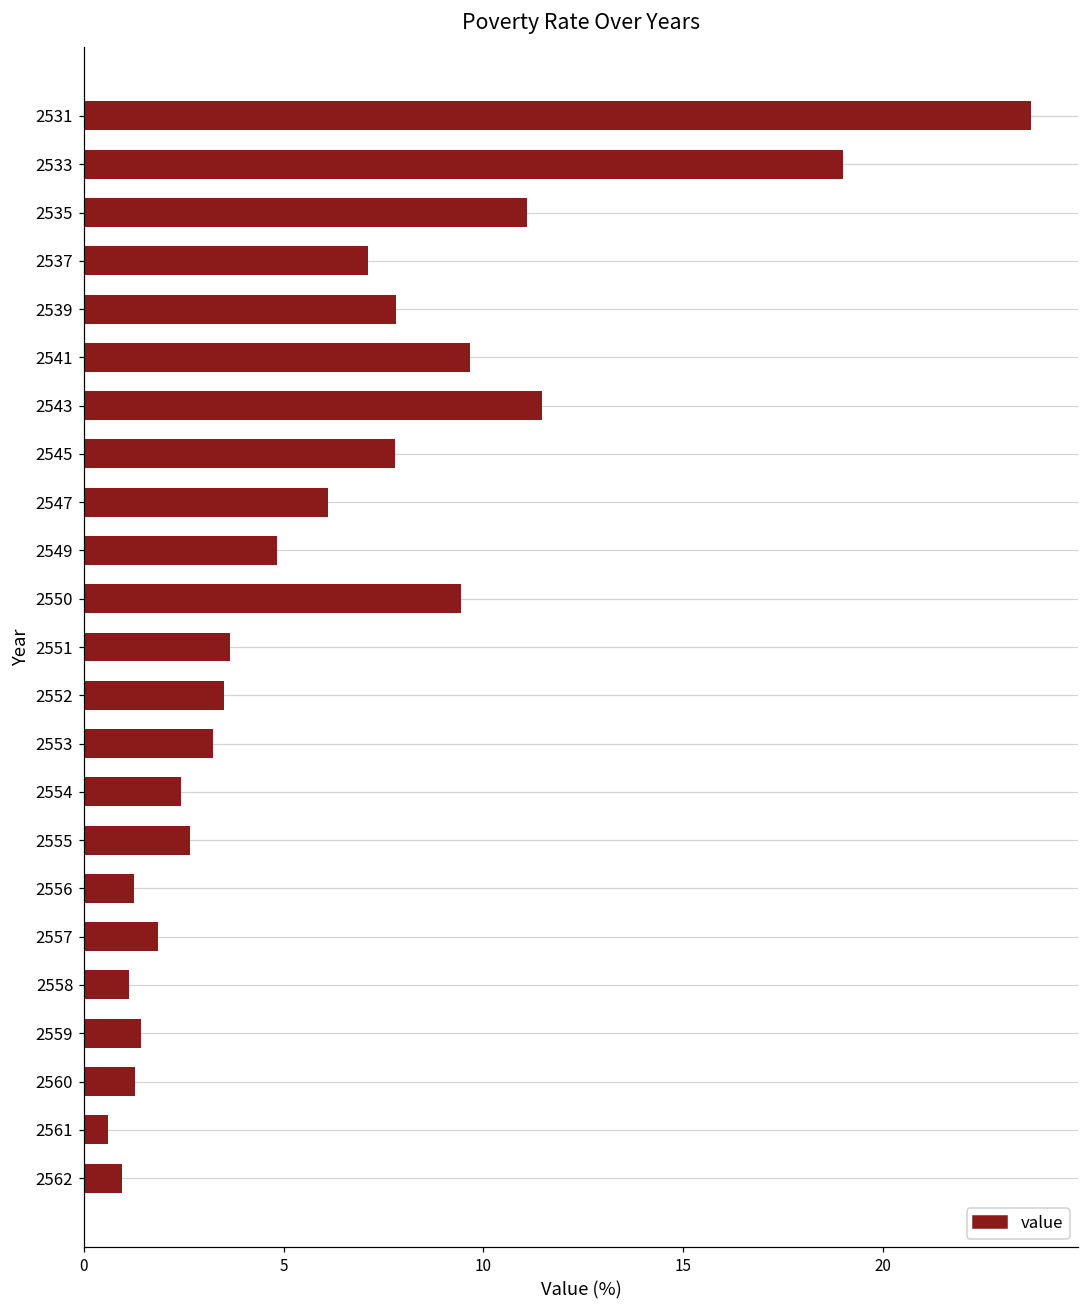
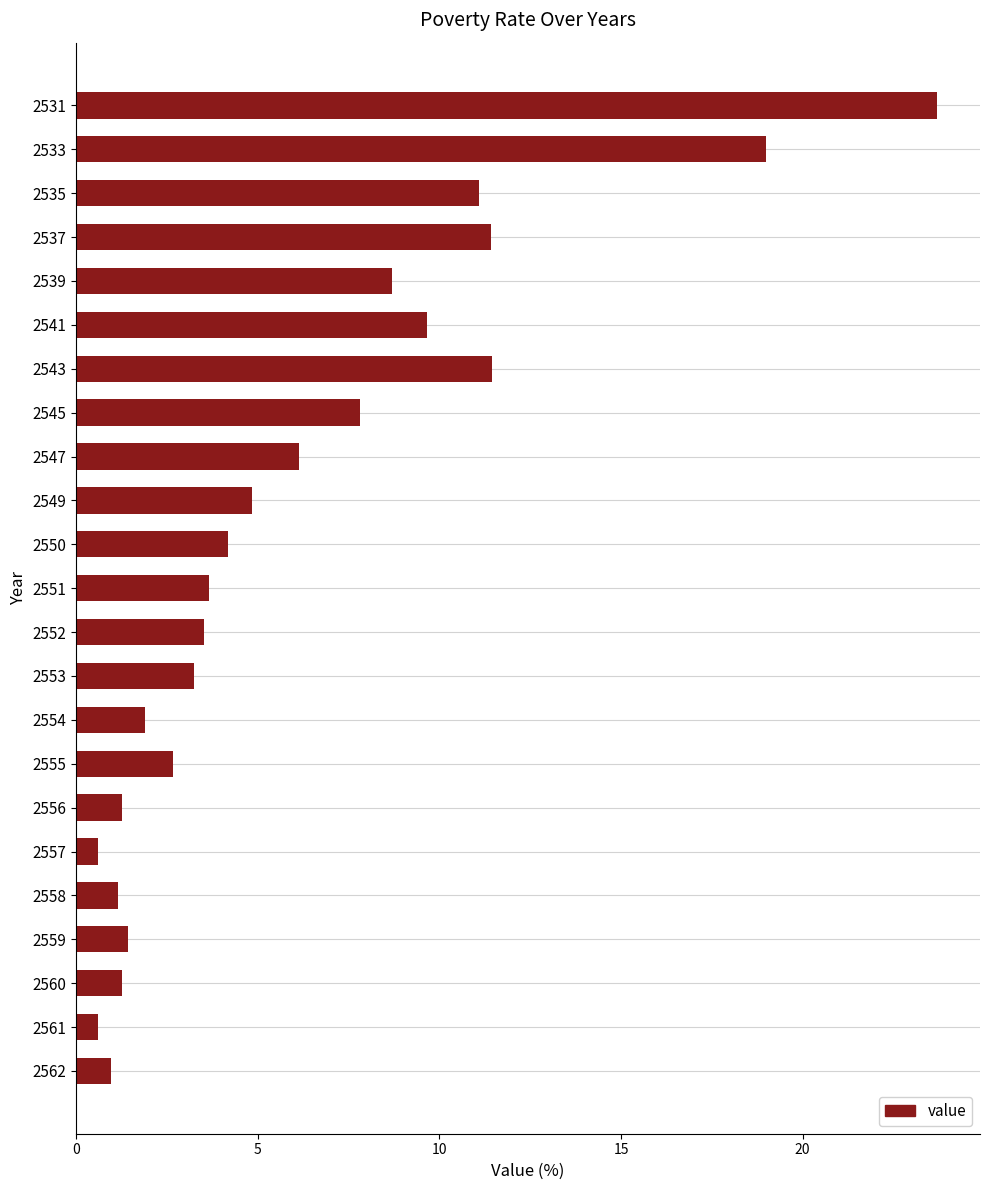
2537: 7.1 -> 11.4
2539: 7.8 -> 8.7
2550: 9.5 -> 4.2
2554: 2.4 -> 1.9
2557: 1.9 -> 0.6
